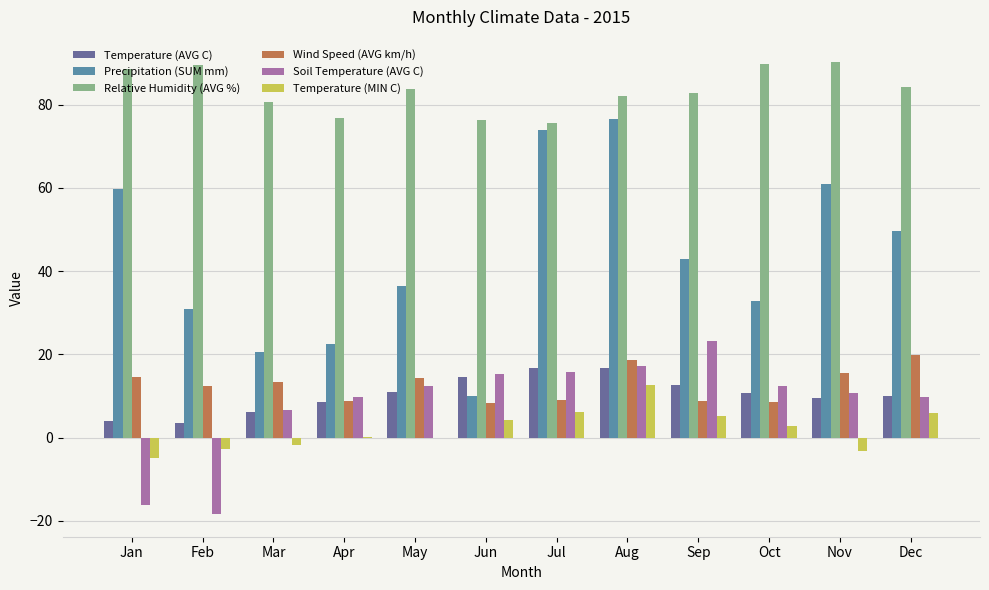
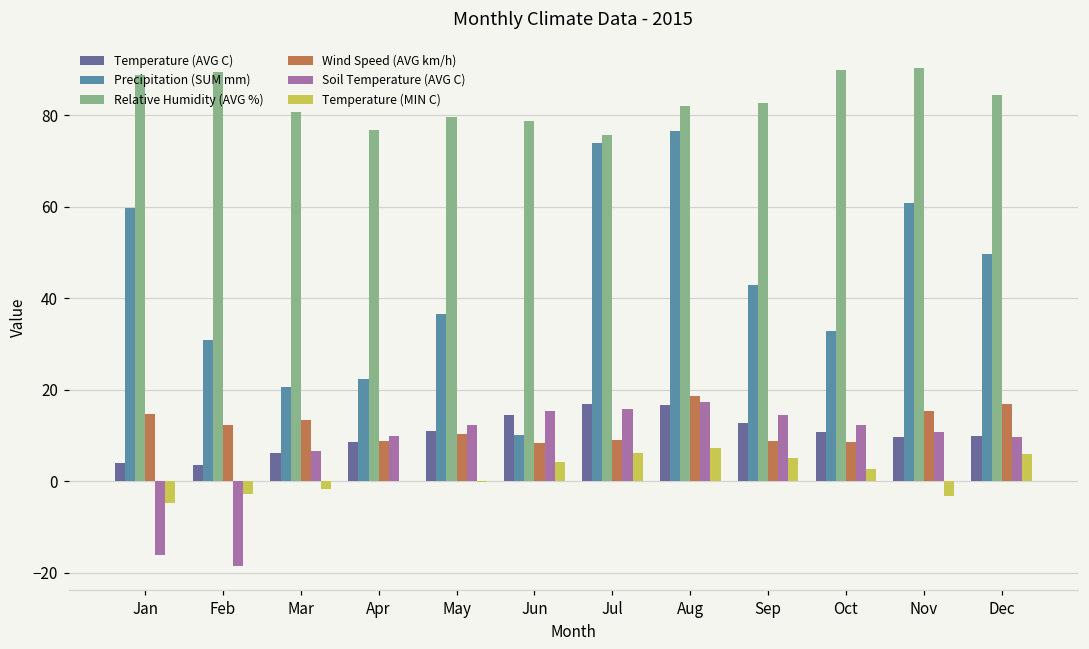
Relative Humidity (AVG %), May: 84 -> 80
Wind Speed (AVG km/h), May: 14 -> 10
Relative Humidity (AVG %), Jun: 76 -> 79
Temperature (MIN C), Aug: 13 -> 7
Soil Temperature (AVG C), Sep: 23 -> 15
Wind Speed (AVG km/h), Dec: 20 -> 17
